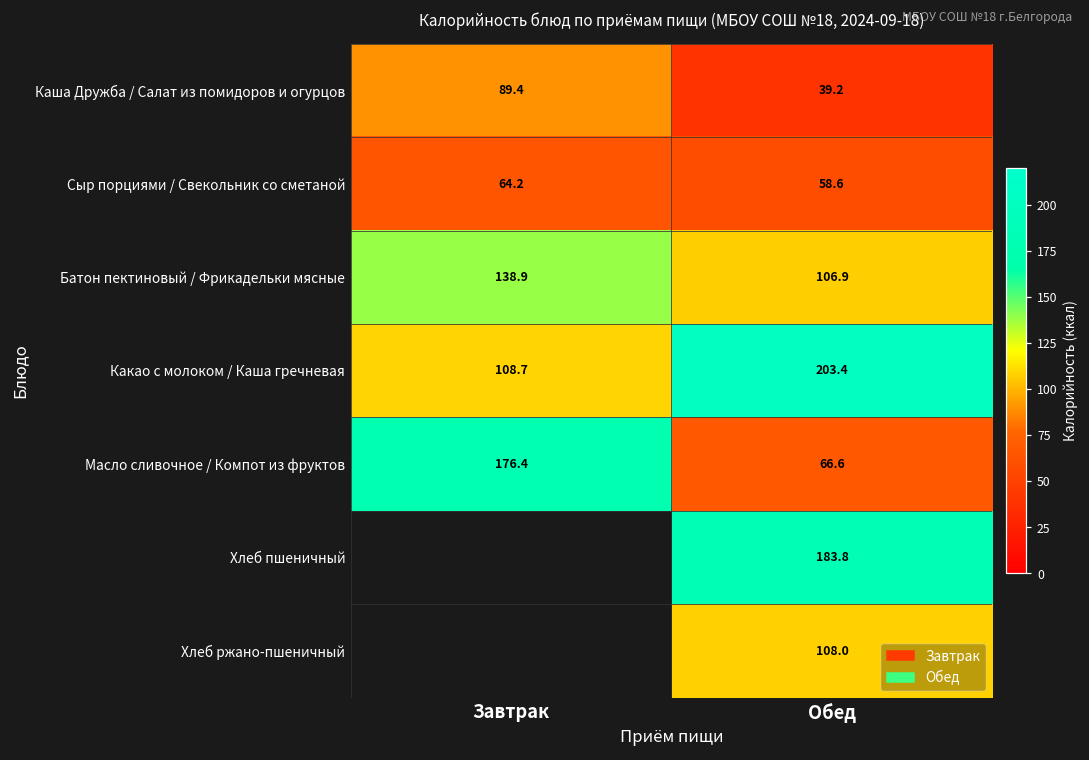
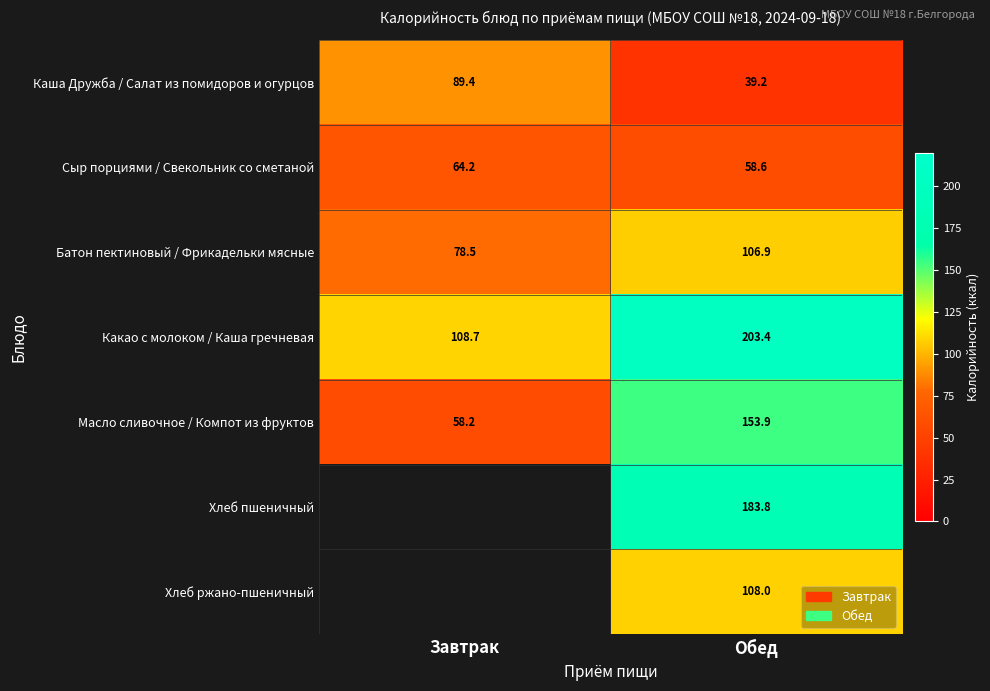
Батон пектиновый / Фрикадельки мясные, Завтрак: 138.9 -> 78.5
Масло сливочное / Компот из фруктов, Завтрак: 176.4 -> 58.2
Масло сливочное / Компот из фруктов, Обед: 66.6 -> 153.9
